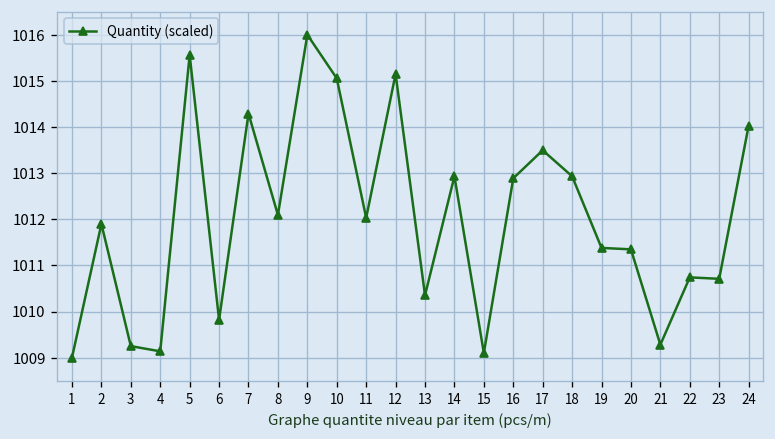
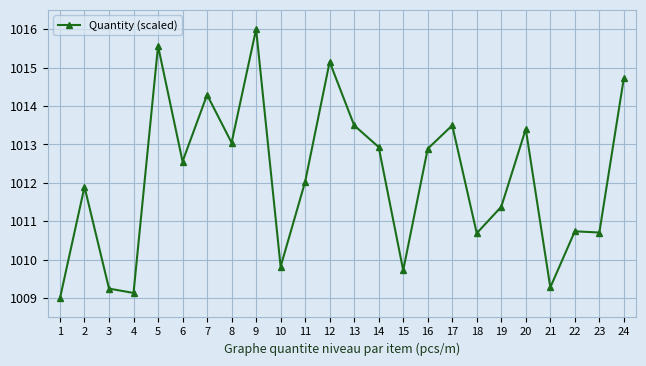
6: 1009.8 -> 1012.6
8: 1012.1 -> 1013.0
10: 1015.1 -> 1009.8
13: 1010.4 -> 1013.5
15: 1009.1 -> 1009.7
18: 1012.9 -> 1010.7
20: 1011.3 -> 1013.4
24: 1014.0 -> 1014.7
